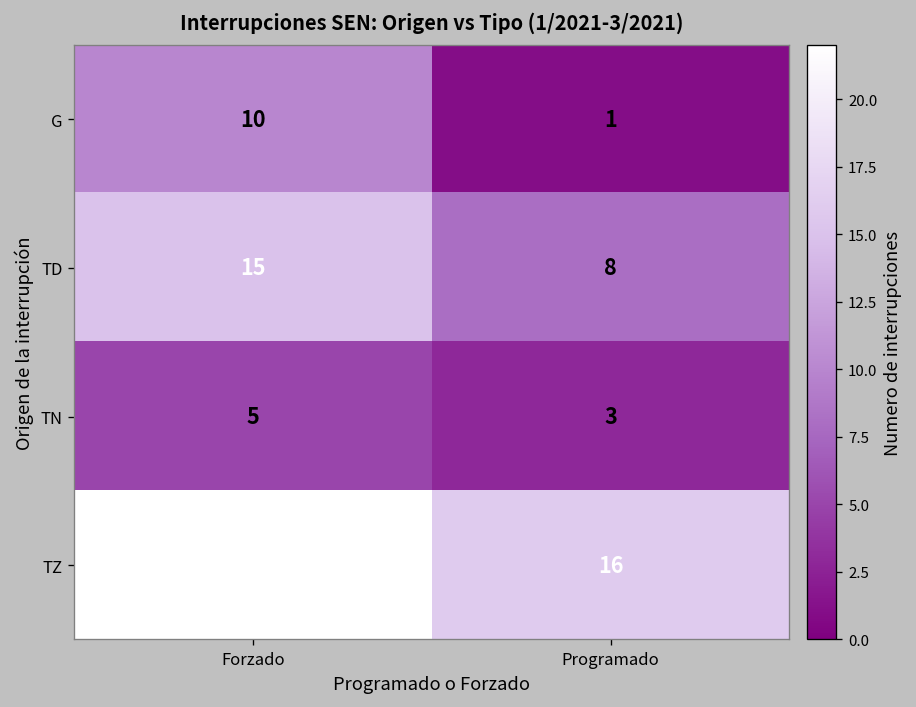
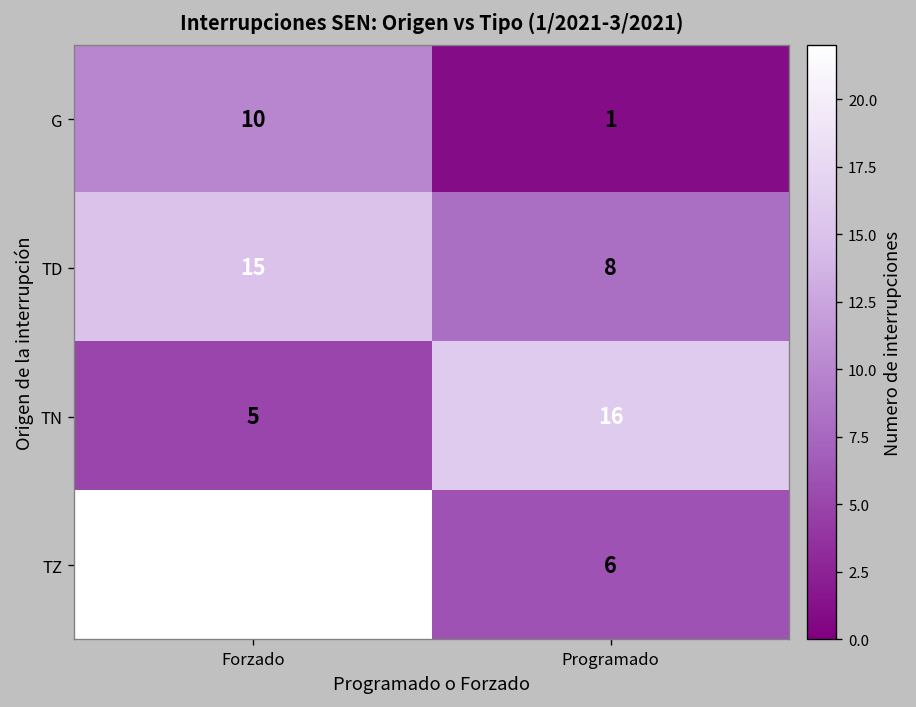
TN, Programado: 3 -> 16
TZ, Programado: 16 -> 6
